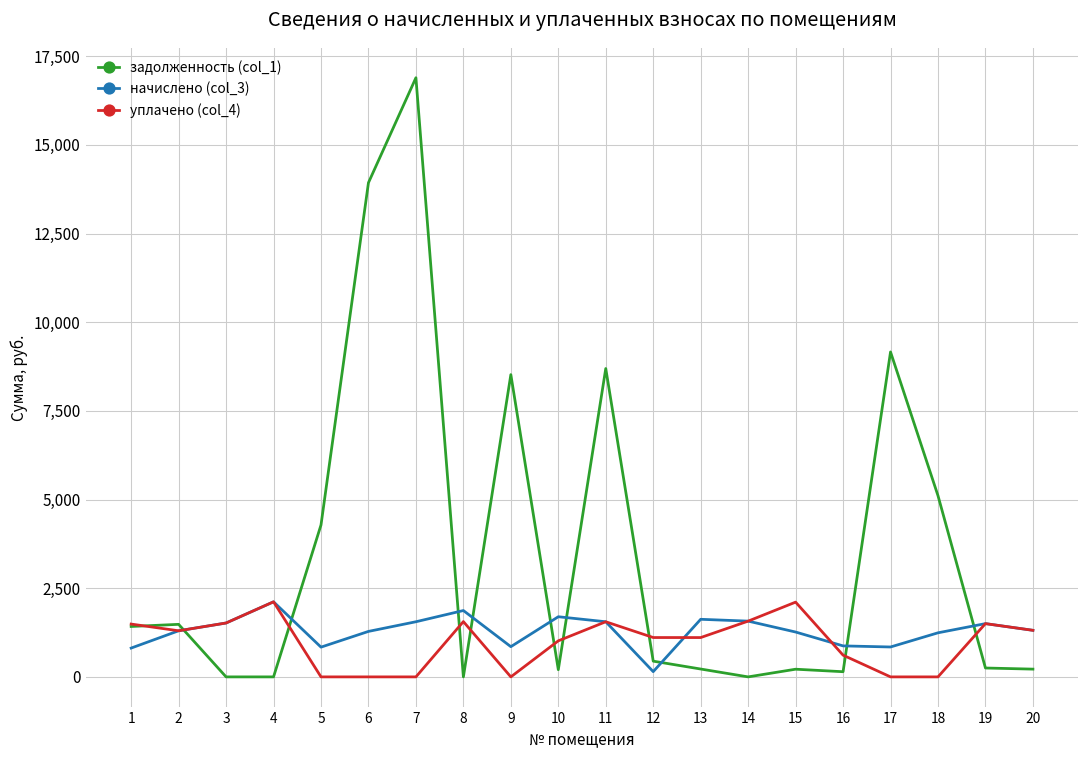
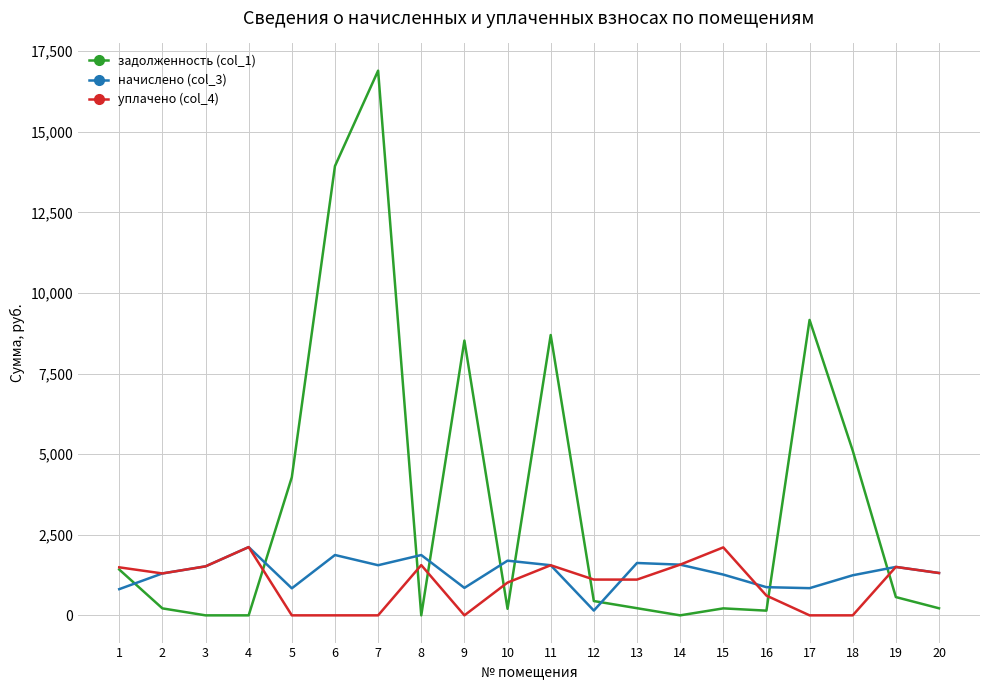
задолженность (col_1), 2: 1,500 -> 200
начислено (col_3), 6: 1,300 -> 1,900
задолженность (col_1), 19: 300 -> 600
